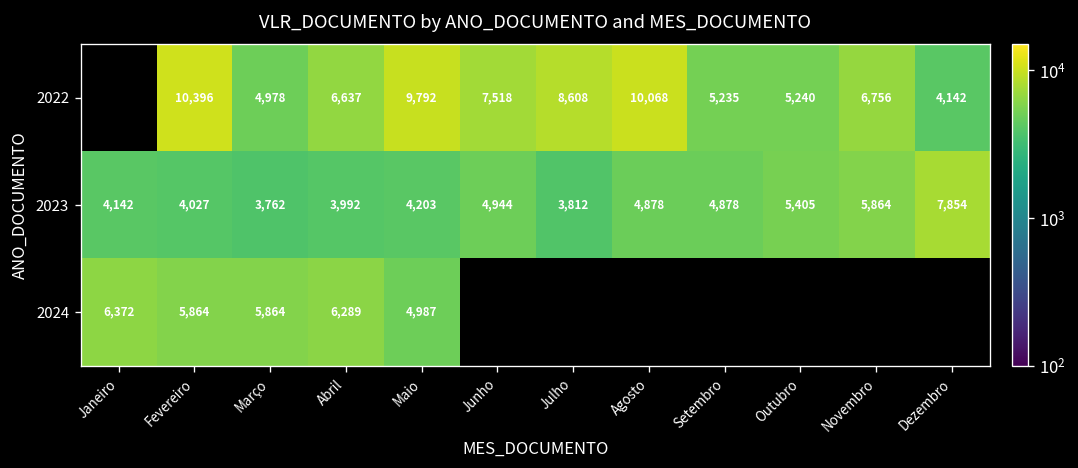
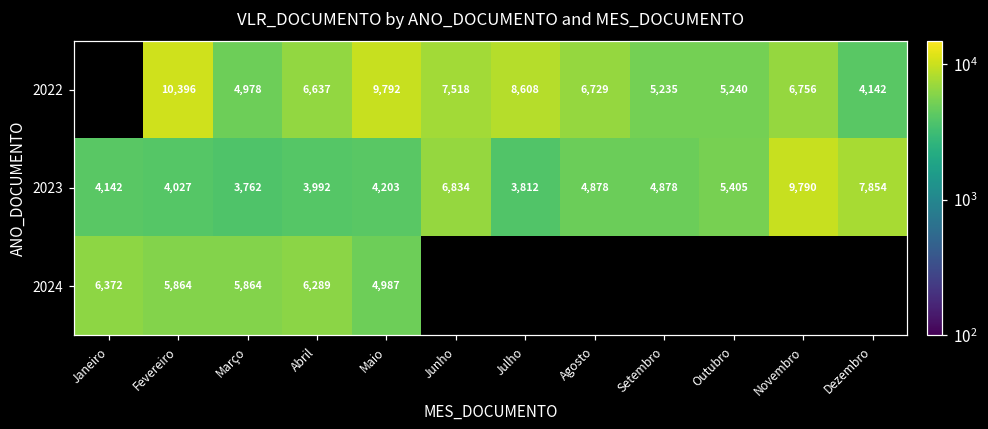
2022, Agosto: 10,068 -> 6,729
2023, Junho: 4,944 -> 6,834
2023, Novembro: 5,864 -> 9,790
